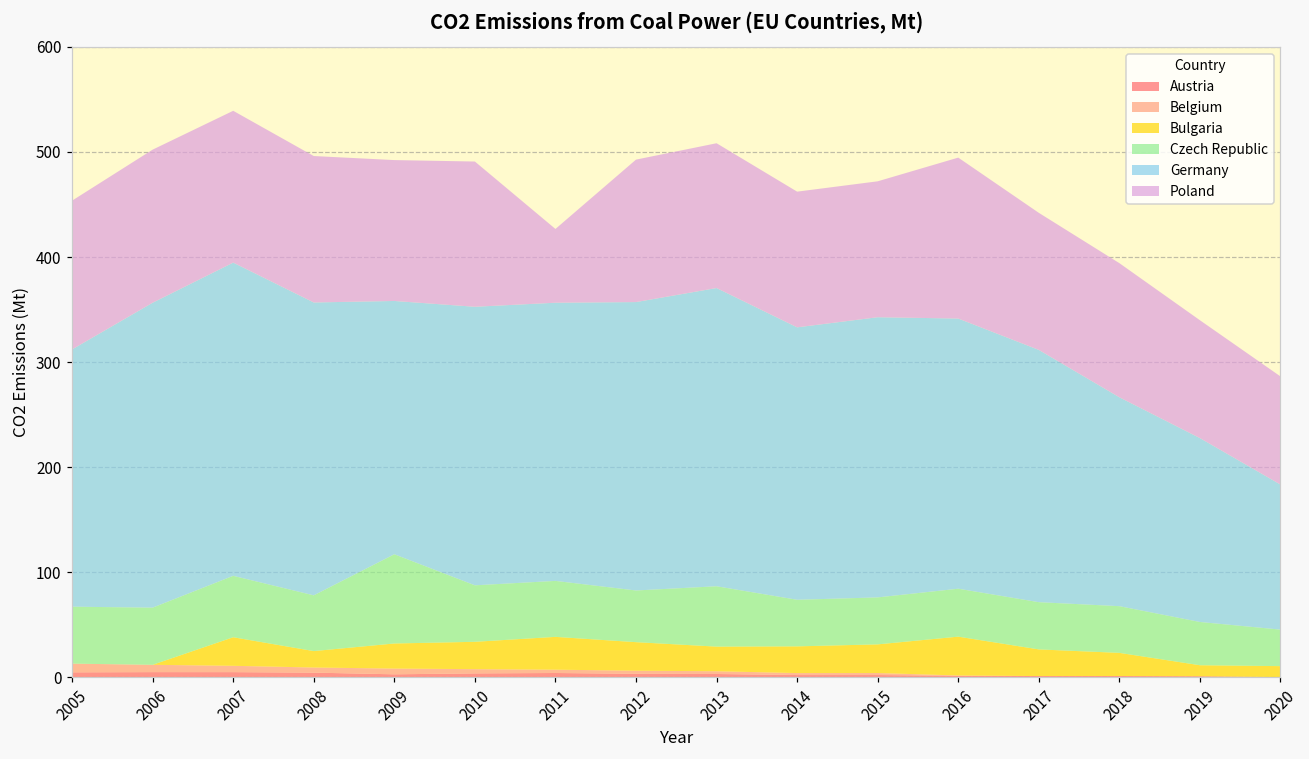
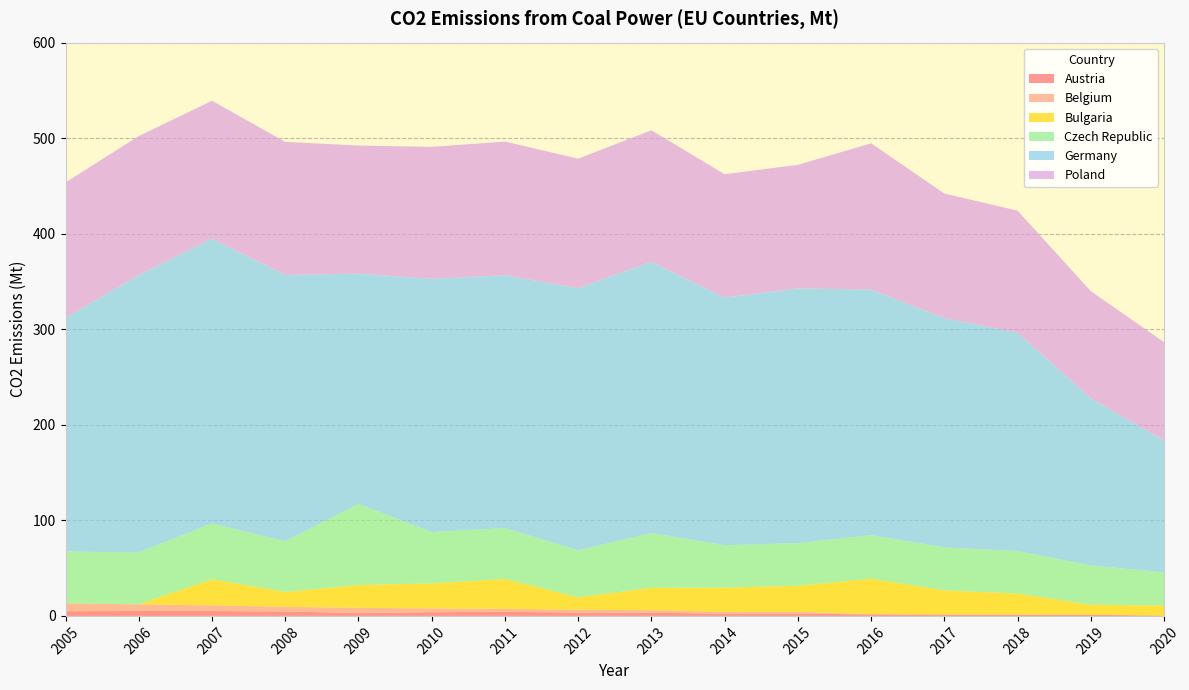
Poland, 2011: 70 -> 140
Bulgaria, 2012: 30 -> 10
Germany, 2018: 200 -> 230
